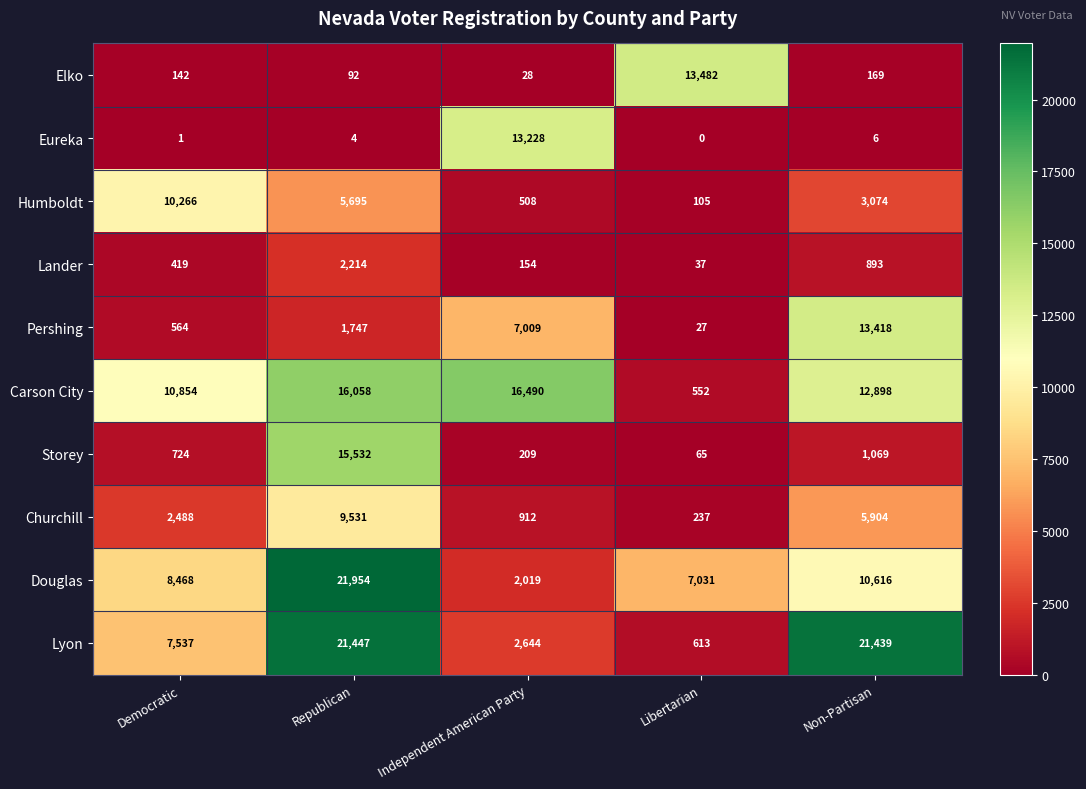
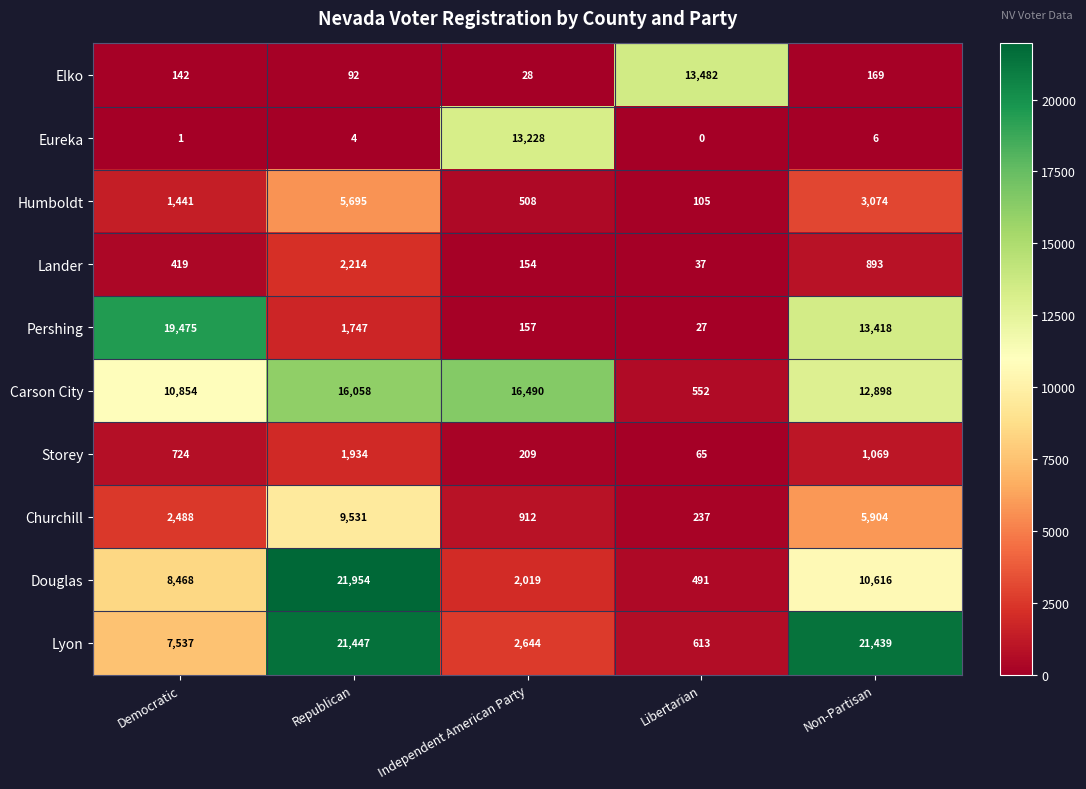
Humboldt, Democratic: 10,266 -> 1,441
Pershing, Democratic: 564 -> 19,475
Pershing, Independent American Party: 7,009 -> 157
Storey, Republican: 15,532 -> 1,934
Douglas, Libertarian: 7,031 -> 491
